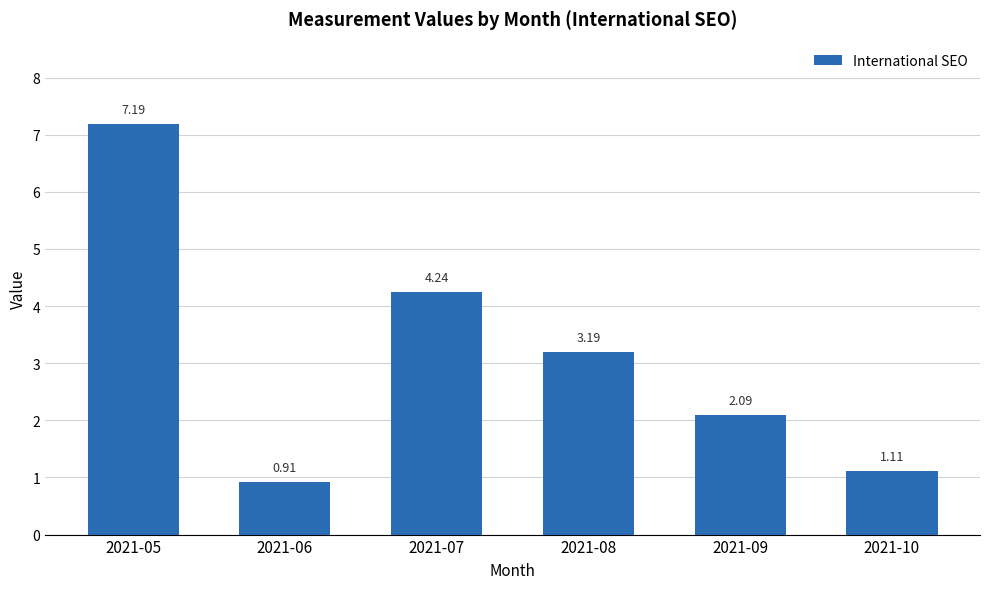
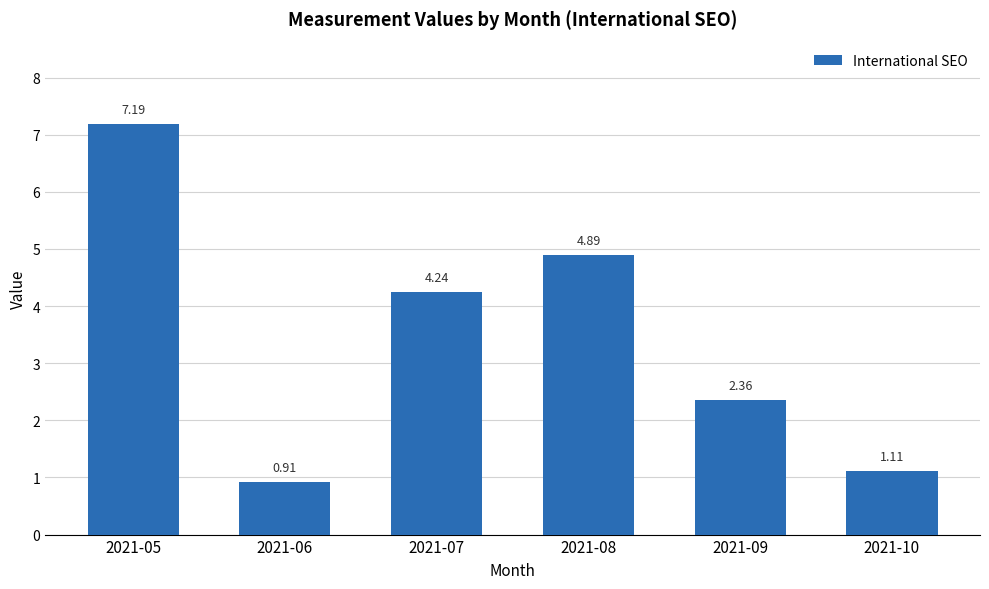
2021-08: 3.19 -> 4.89
2021-09: 2.09 -> 2.36
